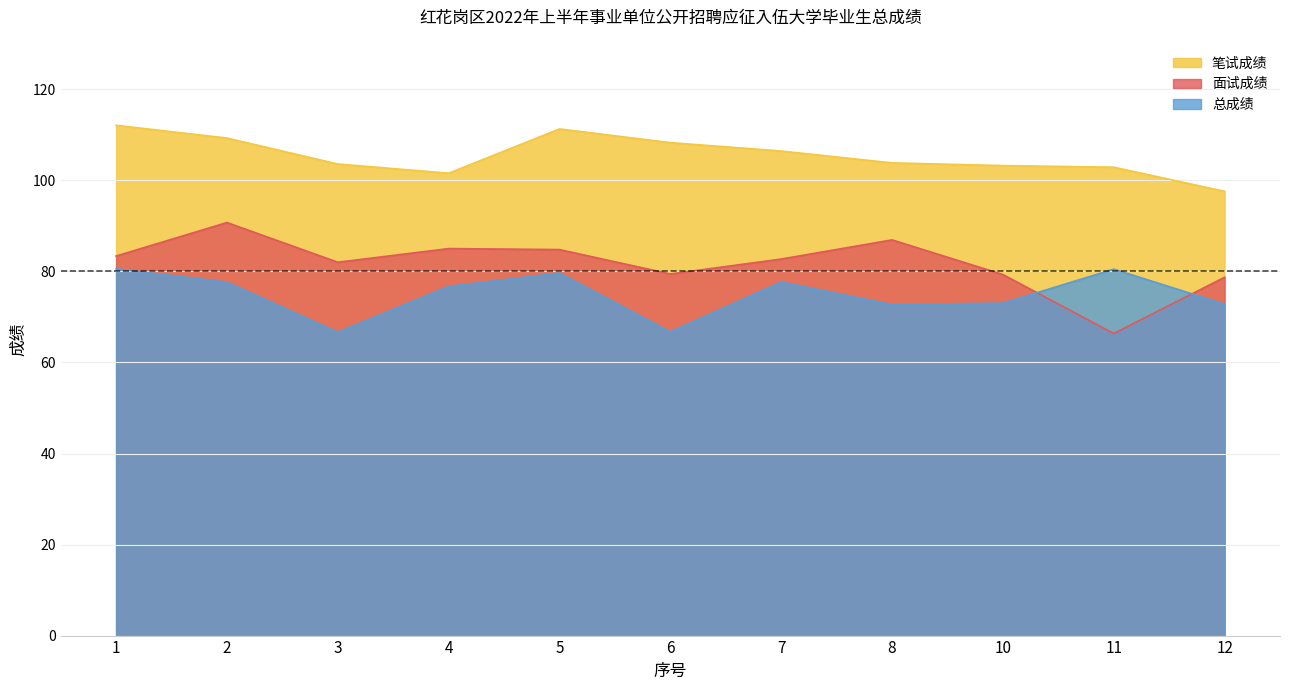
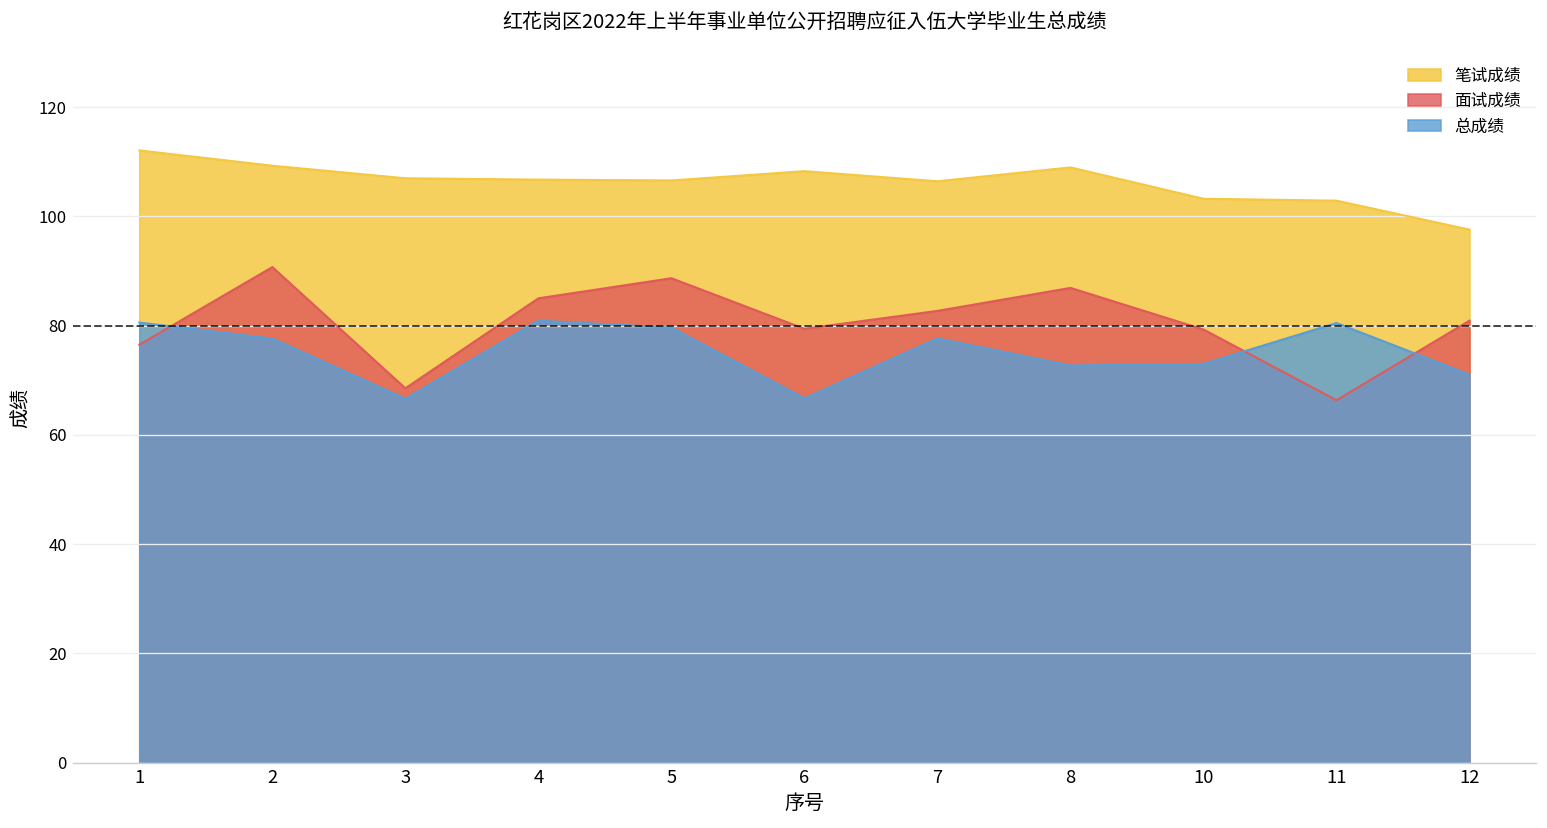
面试成绩, 1: 83 -> 77
笔试成绩, 3: 104 -> 107
面试成绩, 3: 82 -> 69
笔试成绩, 4: 102 -> 107
总成绩, 4: 77 -> 81
笔试成绩, 5: 111 -> 107
面试成绩, 5: 85 -> 89
笔试成绩, 8: 104 -> 109
面试成绩, 12: 79 -> 81
总成绩, 12: 73 -> 71
